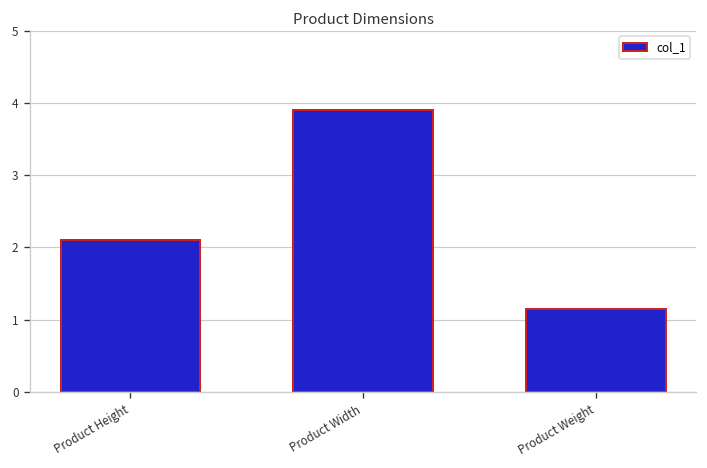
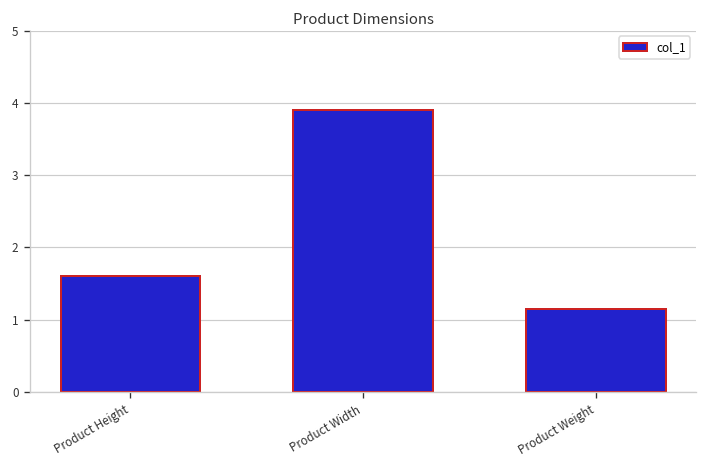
Product Height: 2.1 -> 1.6
